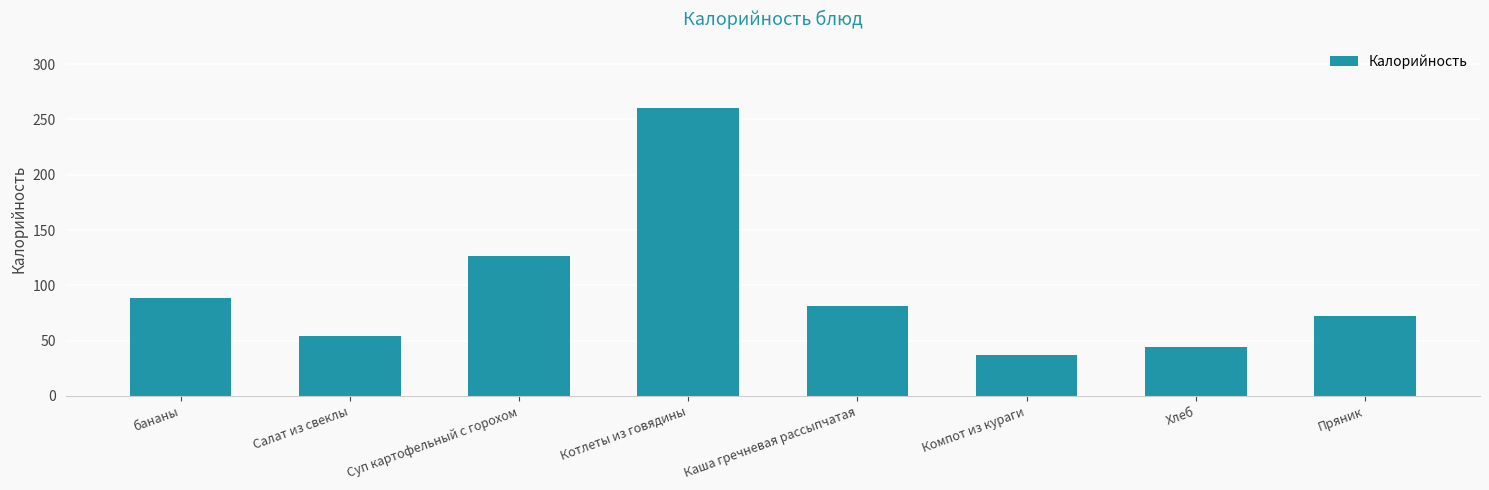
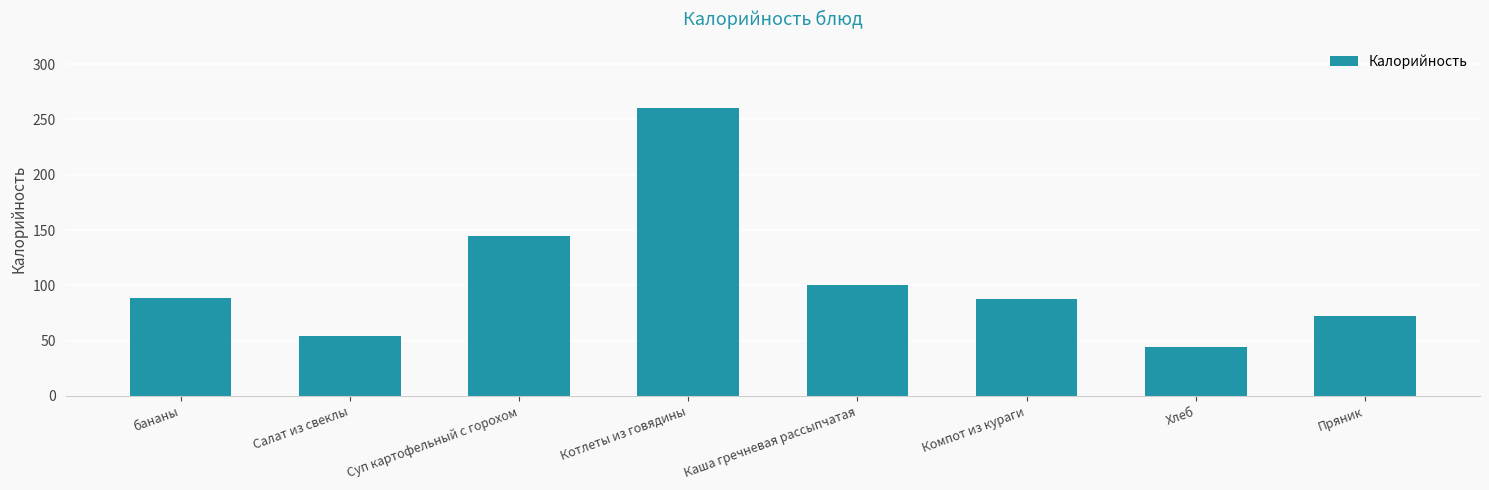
Суп картофельный с горохом: 127 -> 144
Каша гречневая рассыпчатая: 82 -> 100
Компот из кураги: 37 -> 88
